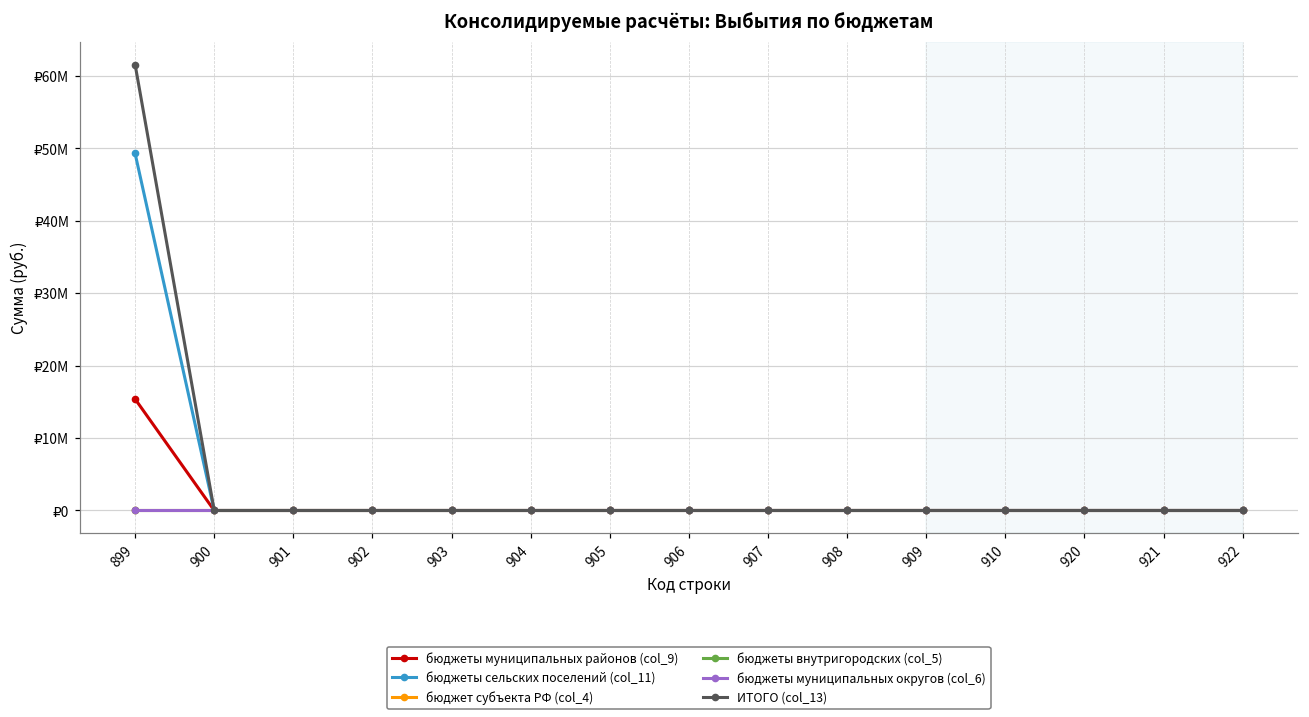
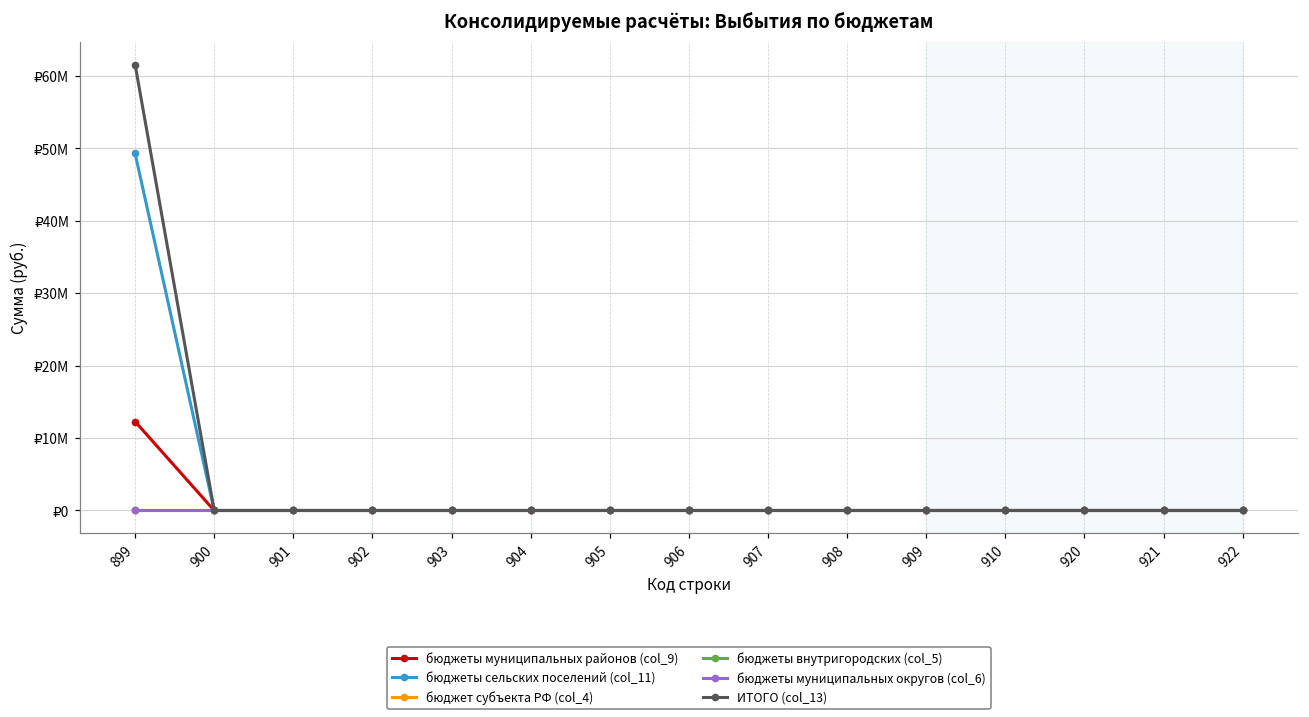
бюджеты муниципальных районов (col_9), 899: ₽15000000 -> ₽12000000
